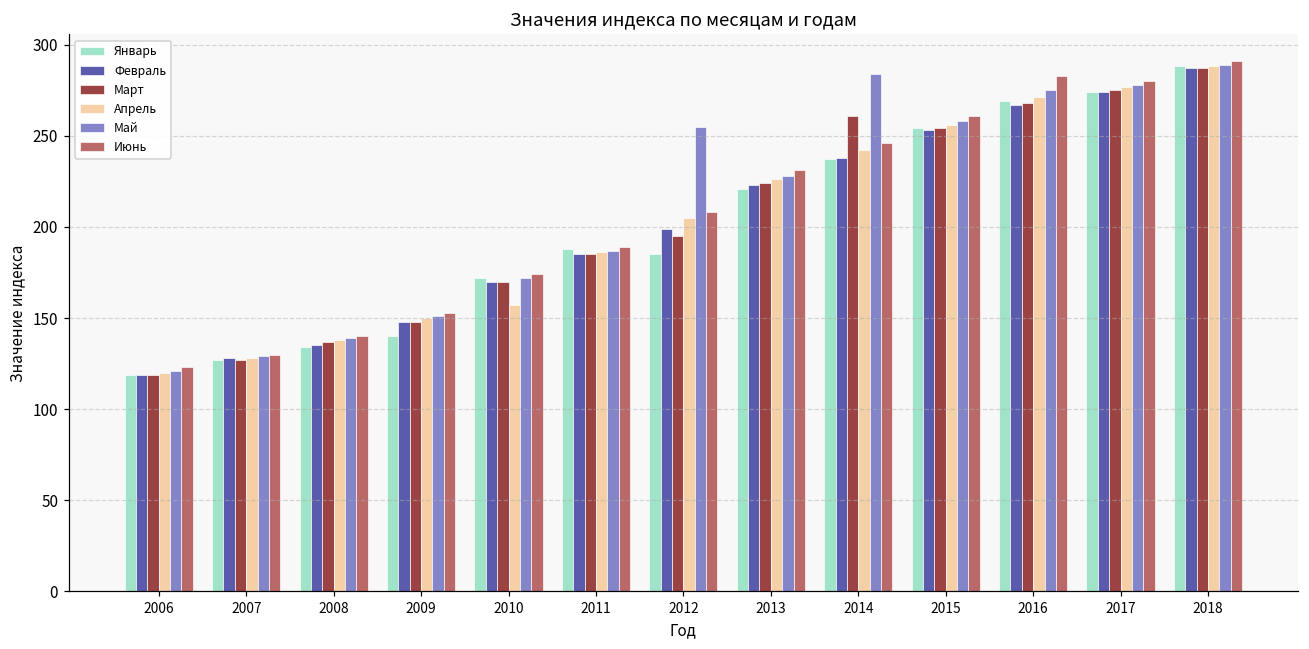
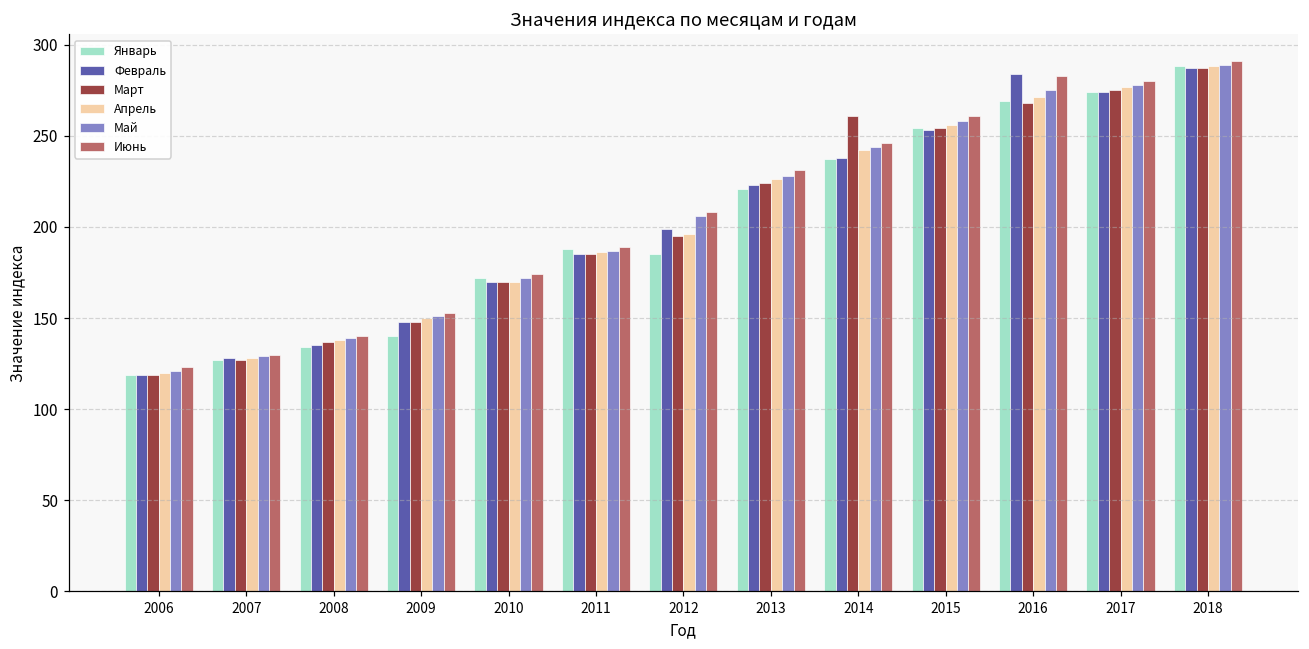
Апрель, 2010: 157 -> 170
Апрель, 2012: 205 -> 196
Май, 2012: 255 -> 206
Май, 2014: 284 -> 244
Февраль, 2016: 267 -> 284
